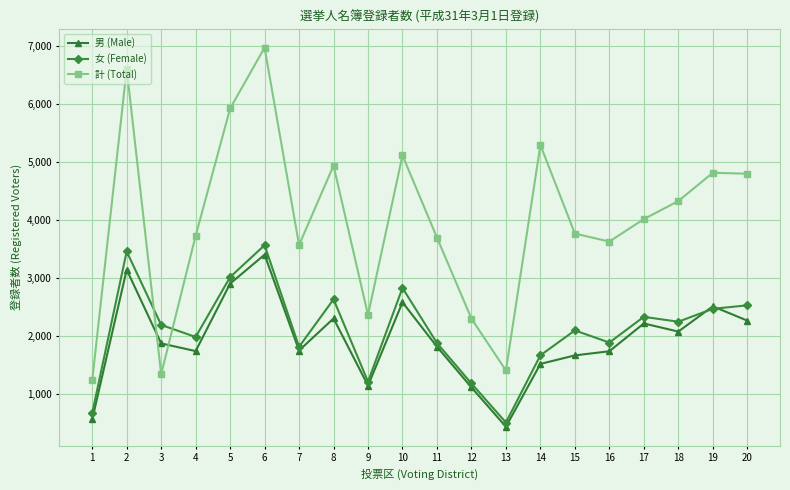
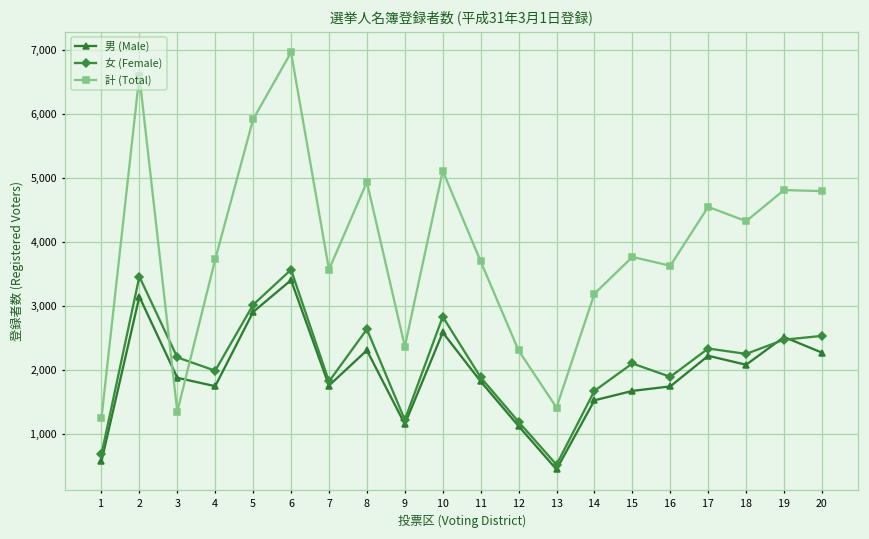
計 (Total), 14: 5,300 -> 3,200
計 (Total), 17: 4,000 -> 4,600
